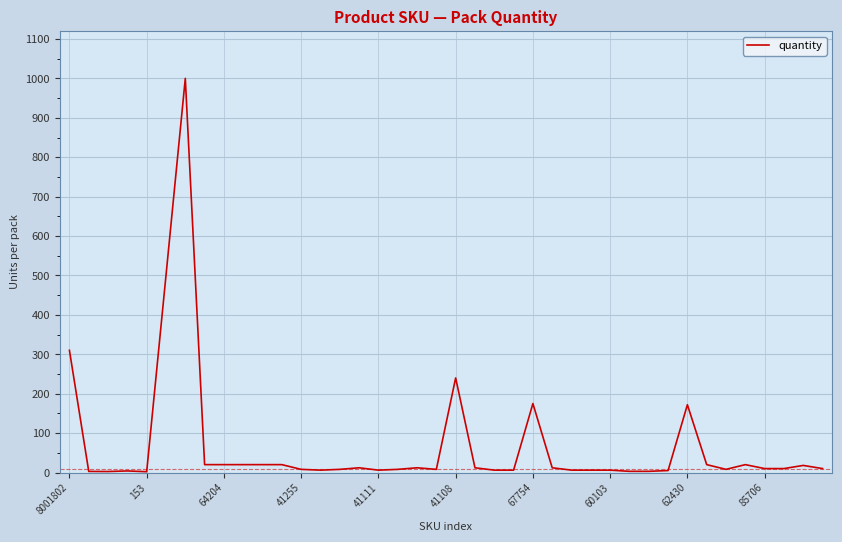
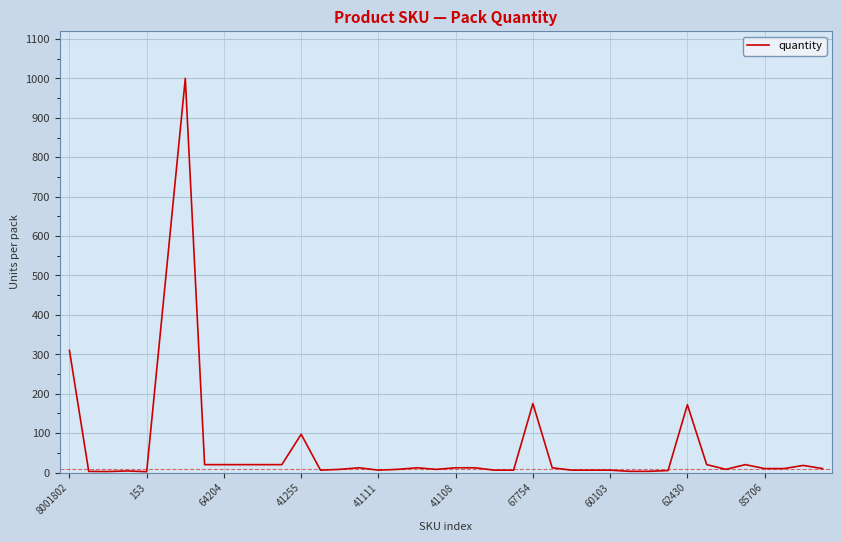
41255: 10 -> 100
41108: 240 -> 10
